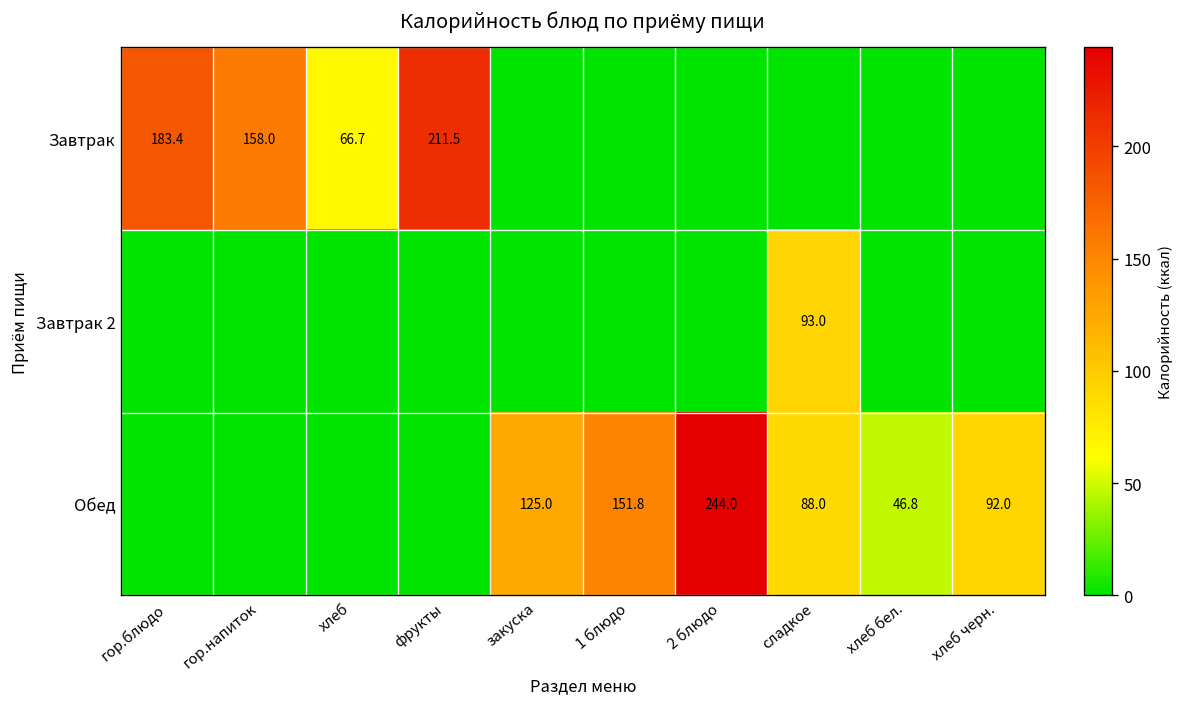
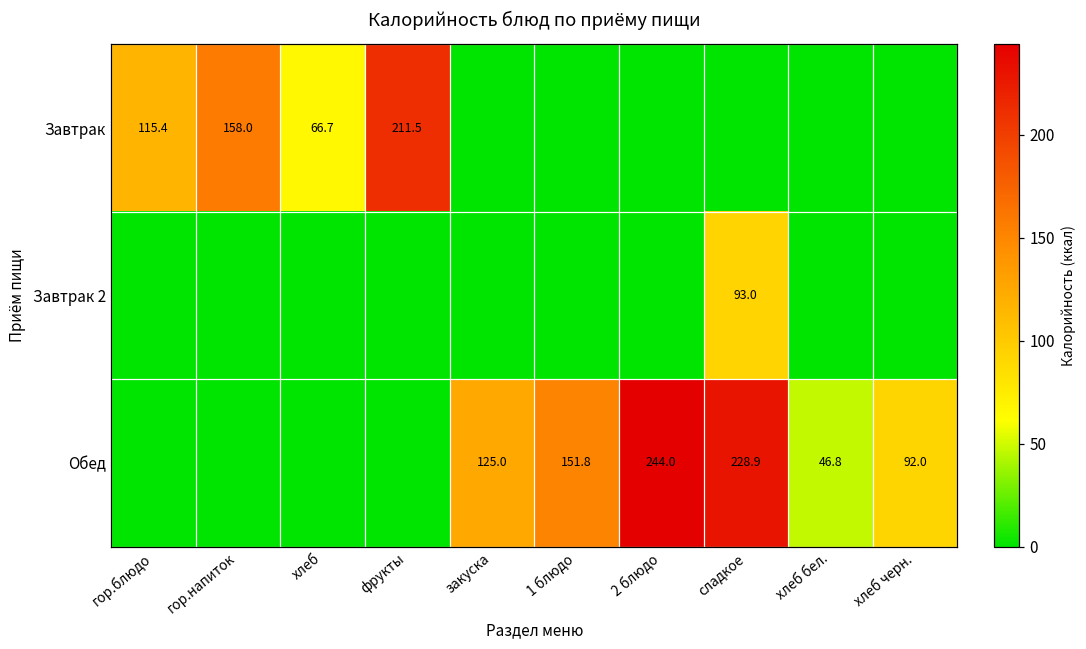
Завтрак, гор.блюдо: 183.4 -> 115.4
Обед, сладкое: 88.0 -> 228.9
